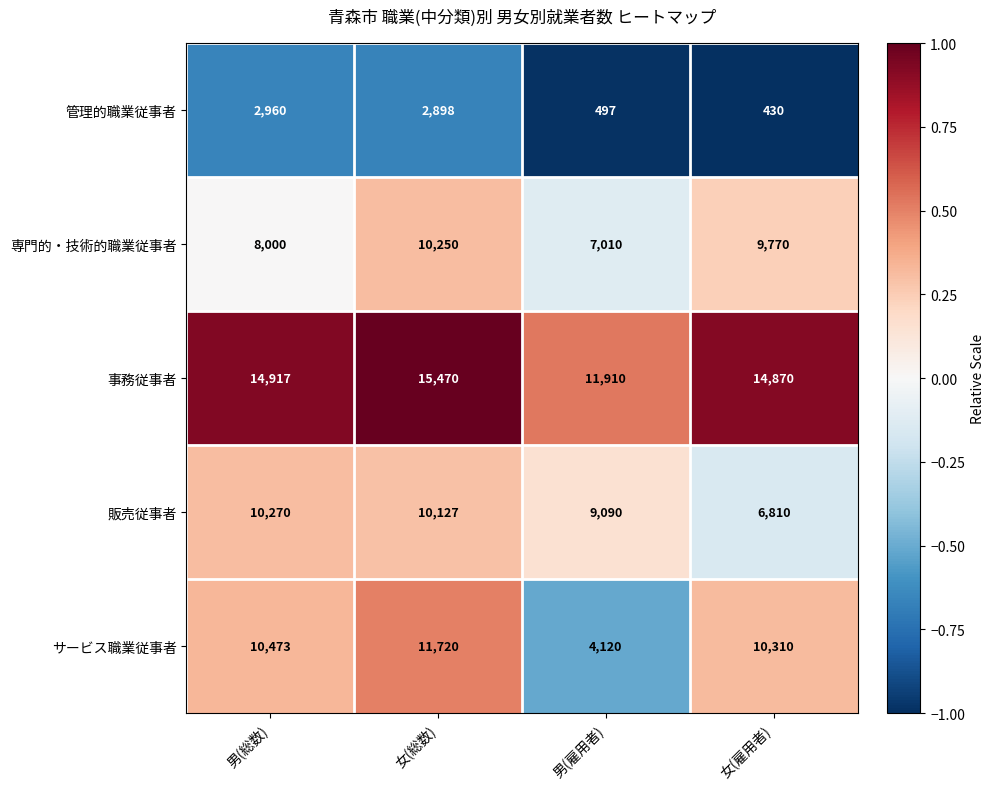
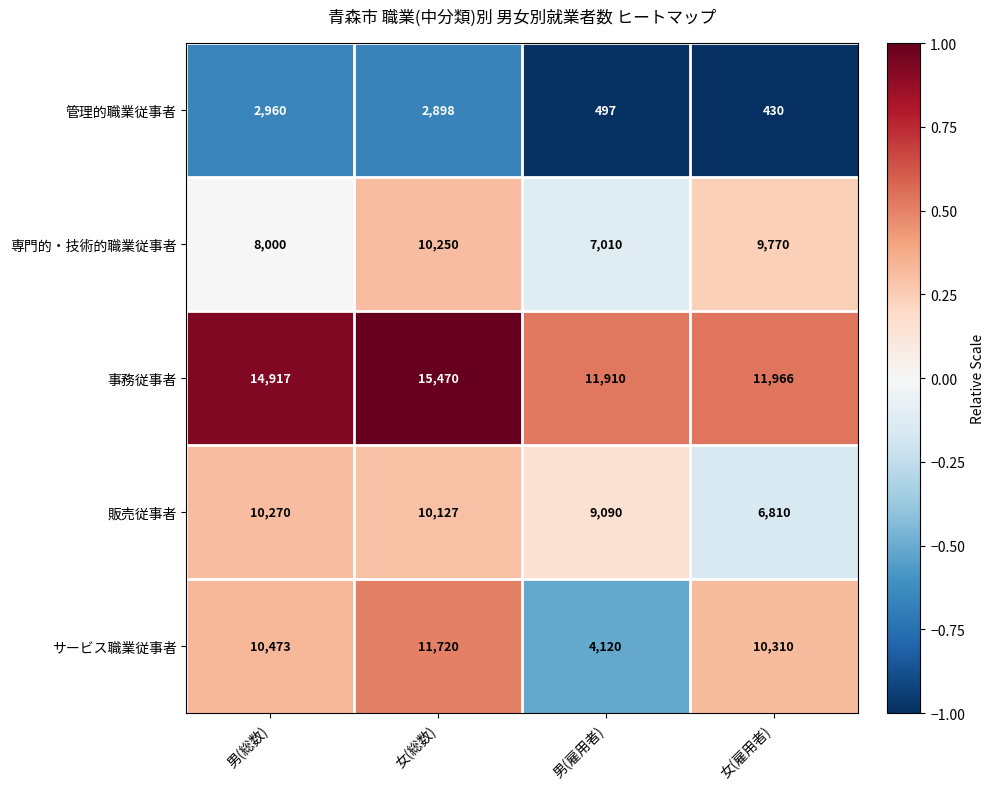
事務従事者, 女(雇用者): 14,870 -> 11,966
